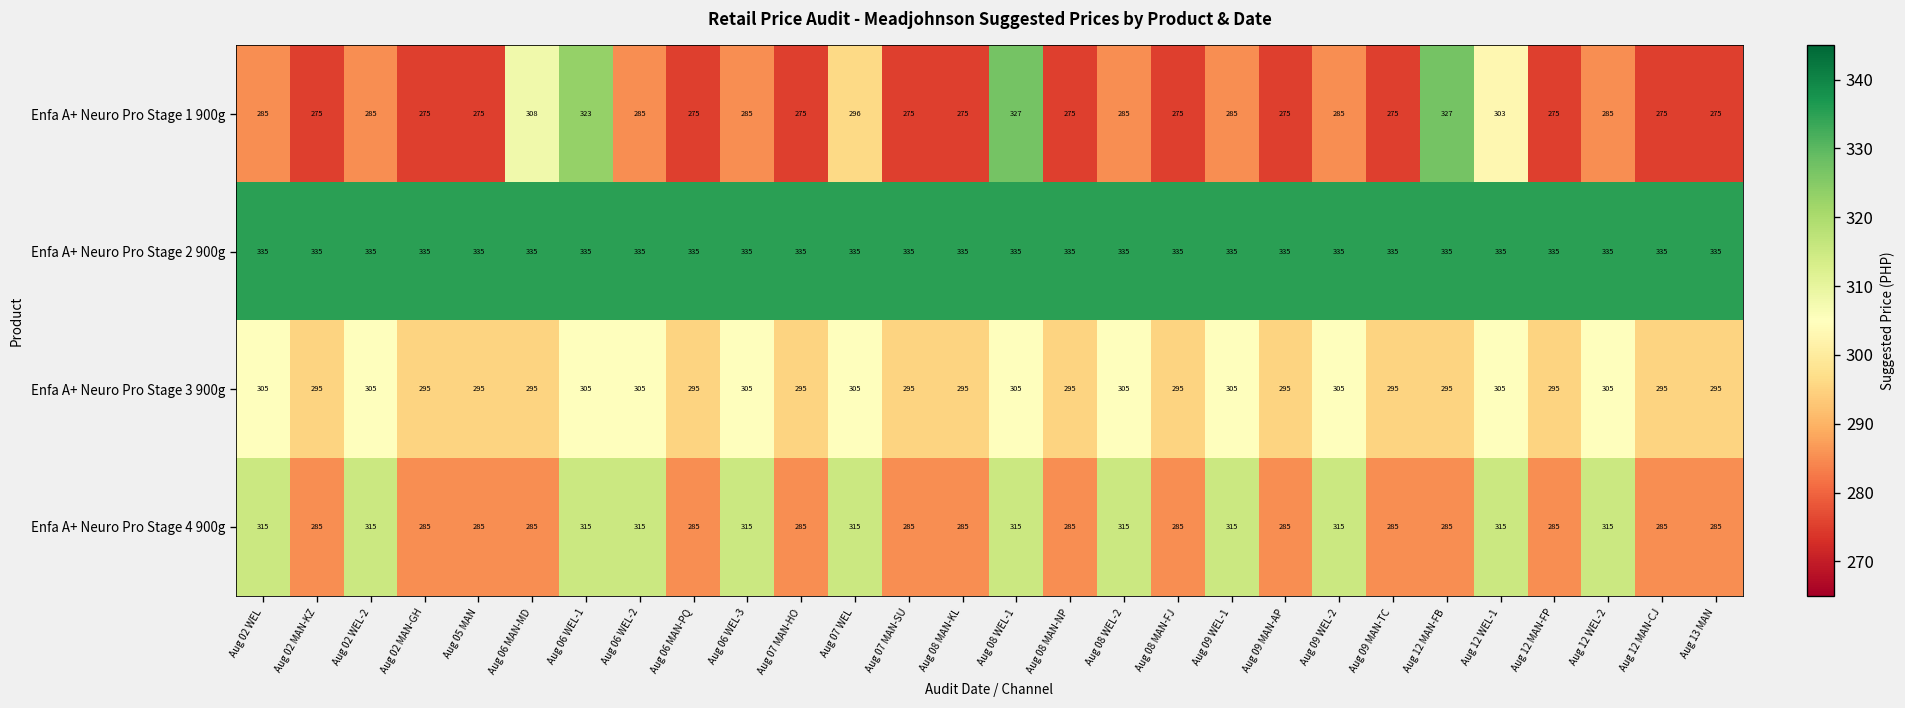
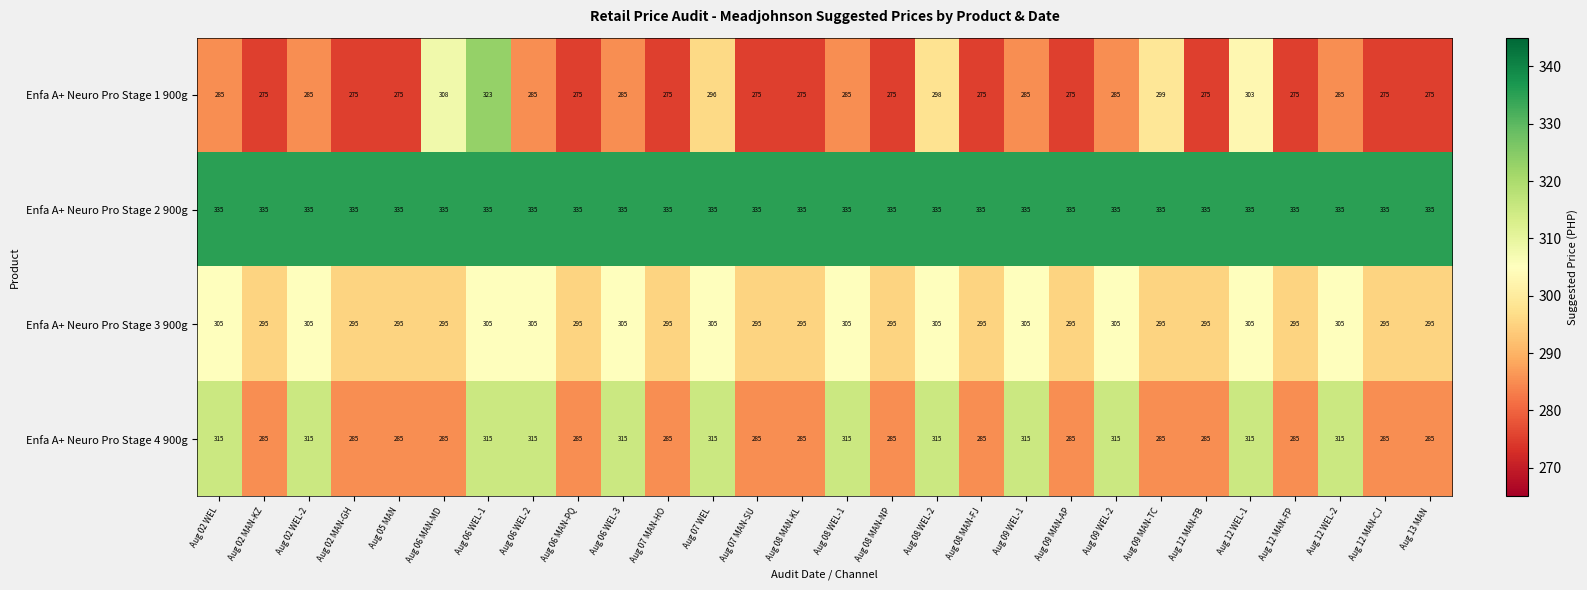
Enfa A+ Neuro Pro Stage 1 900g, Aug 08 WEL-1: 327 -> 285
Enfa A+ Neuro Pro Stage 1 900g, Aug 08 WEL-2: 285 -> 298
Enfa A+ Neuro Pro Stage 1 900g, Aug 09 MAN-TC: 275 -> 299
Enfa A+ Neuro Pro Stage 1 900g, Aug 12 MAN-FB: 327 -> 275
